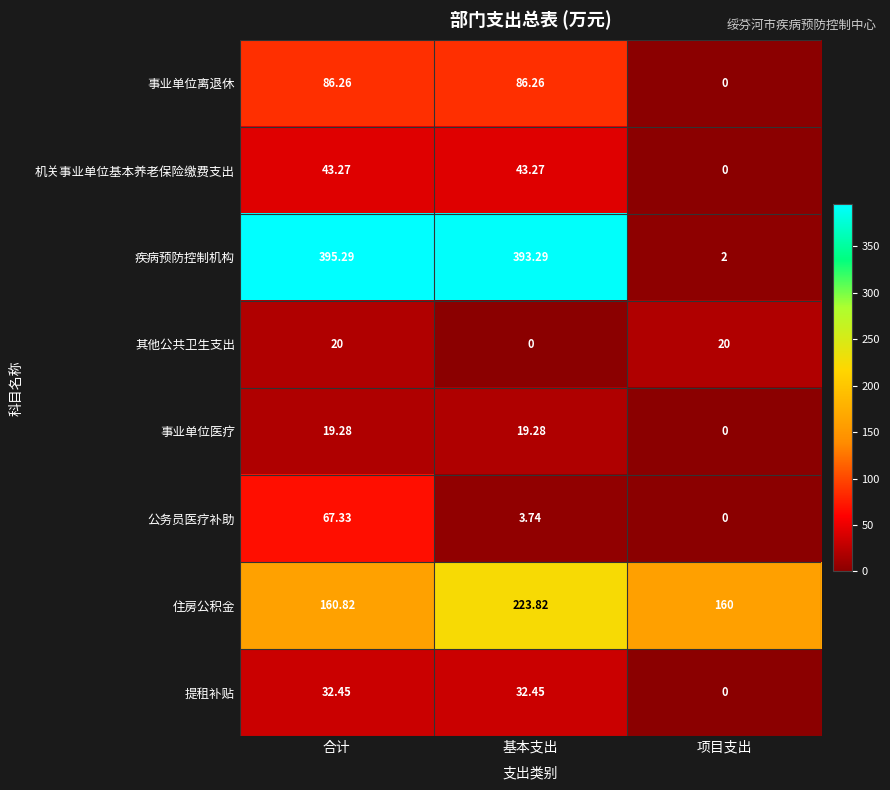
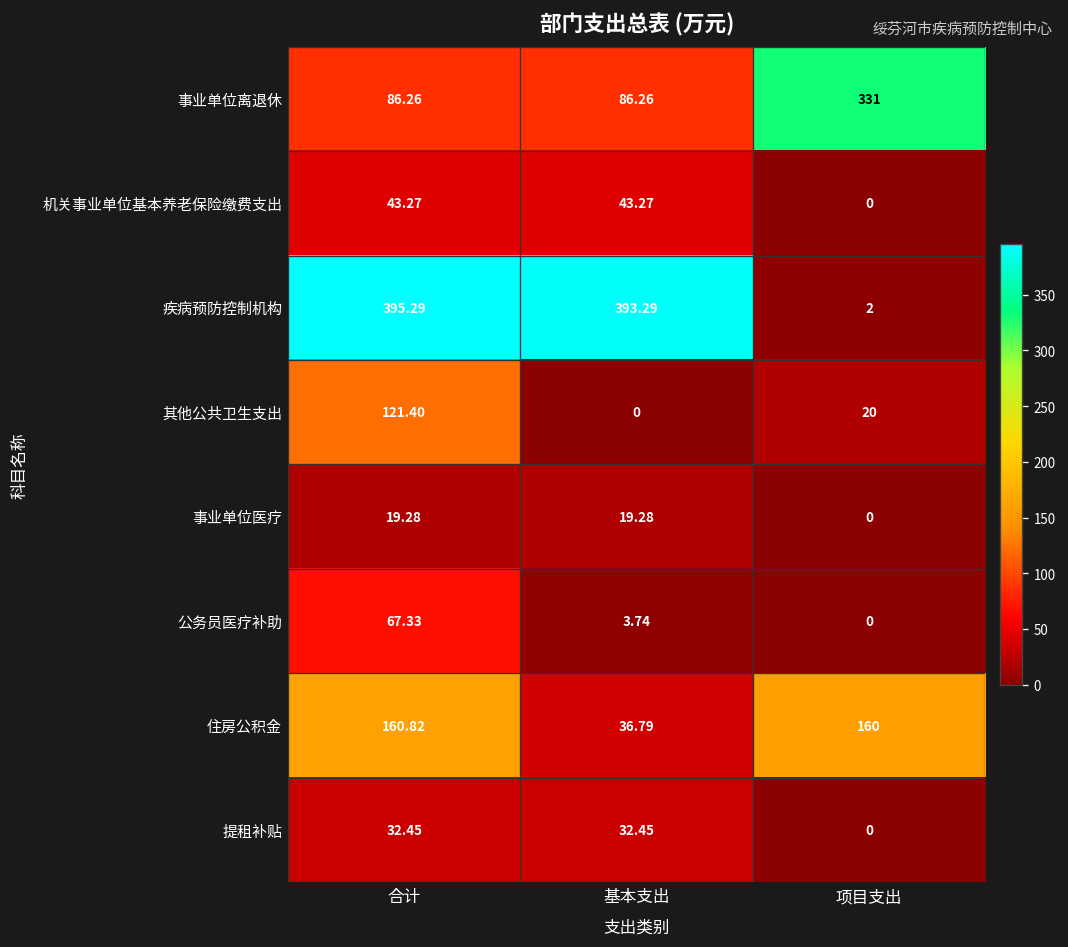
事业单位离退休, 项目支出: 0 -> 331
其他公共卫生支出, 合计: 20 -> 121.40
住房公积金, 基本支出: 223.82 -> 36.79
